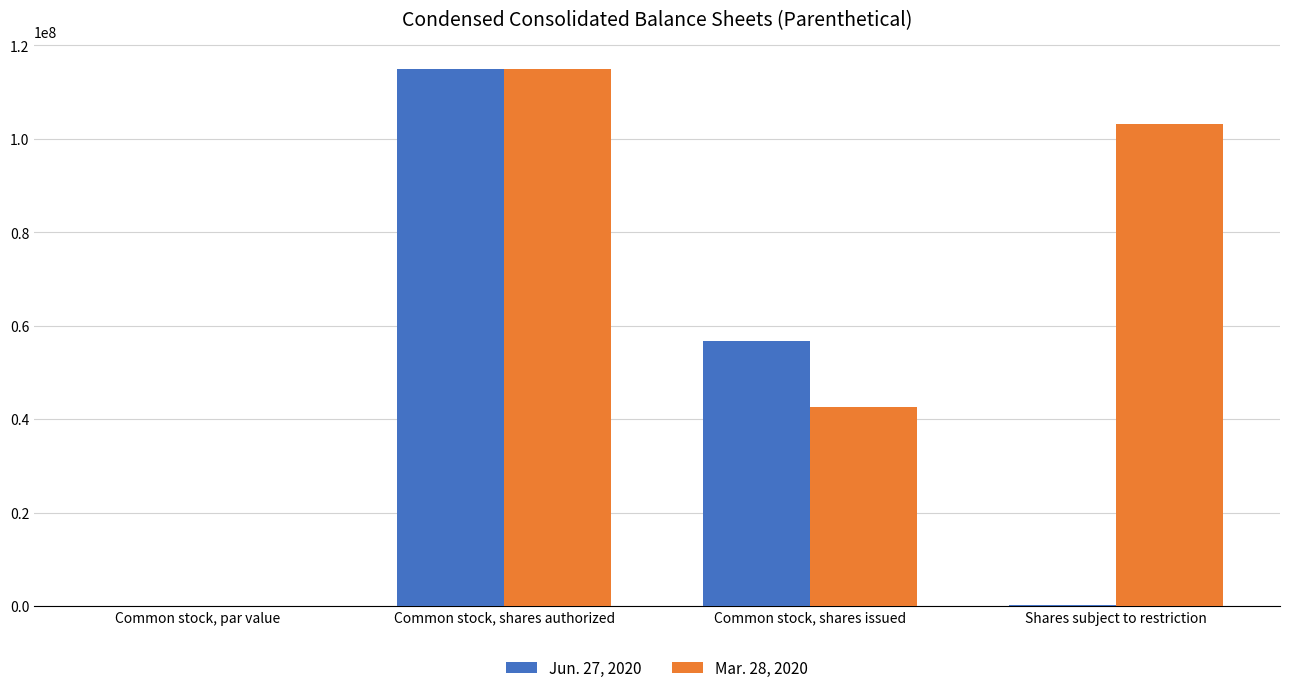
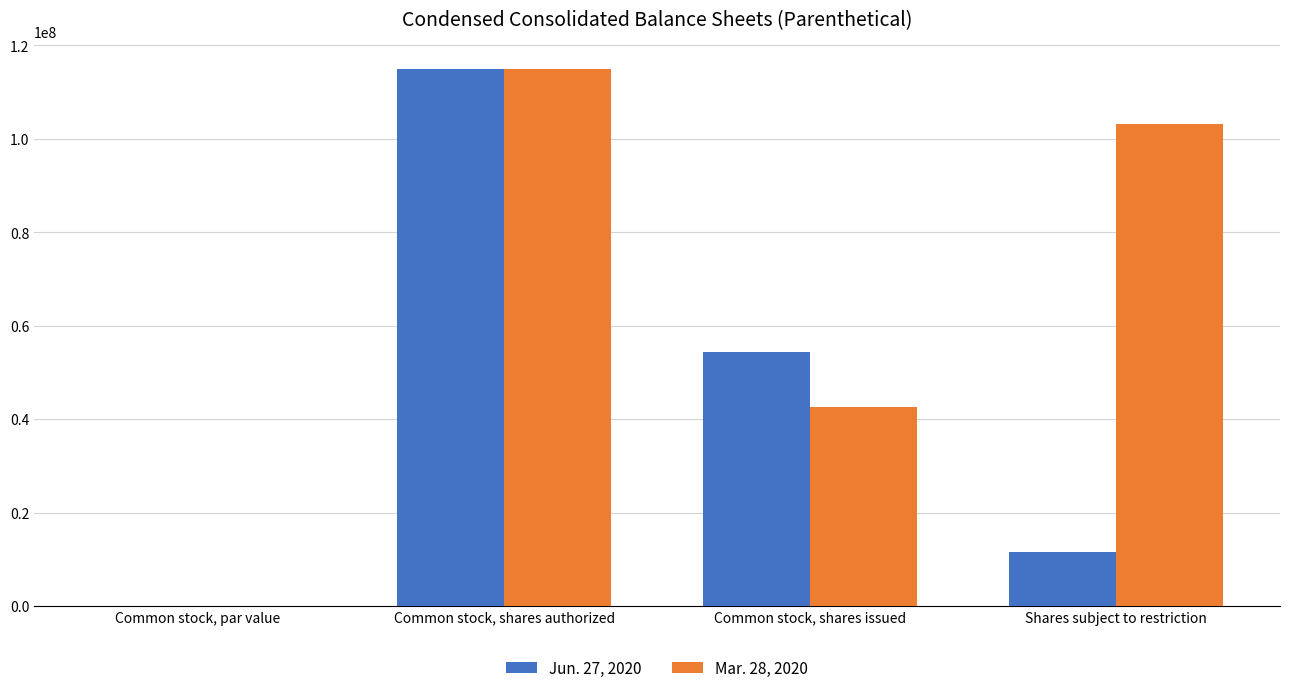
Jun. 27, 2020, Common stock, shares issued: 57000000 -> 54000000
Jun. 27, 2020, Shares subject to restriction: 0 -> 12000000
